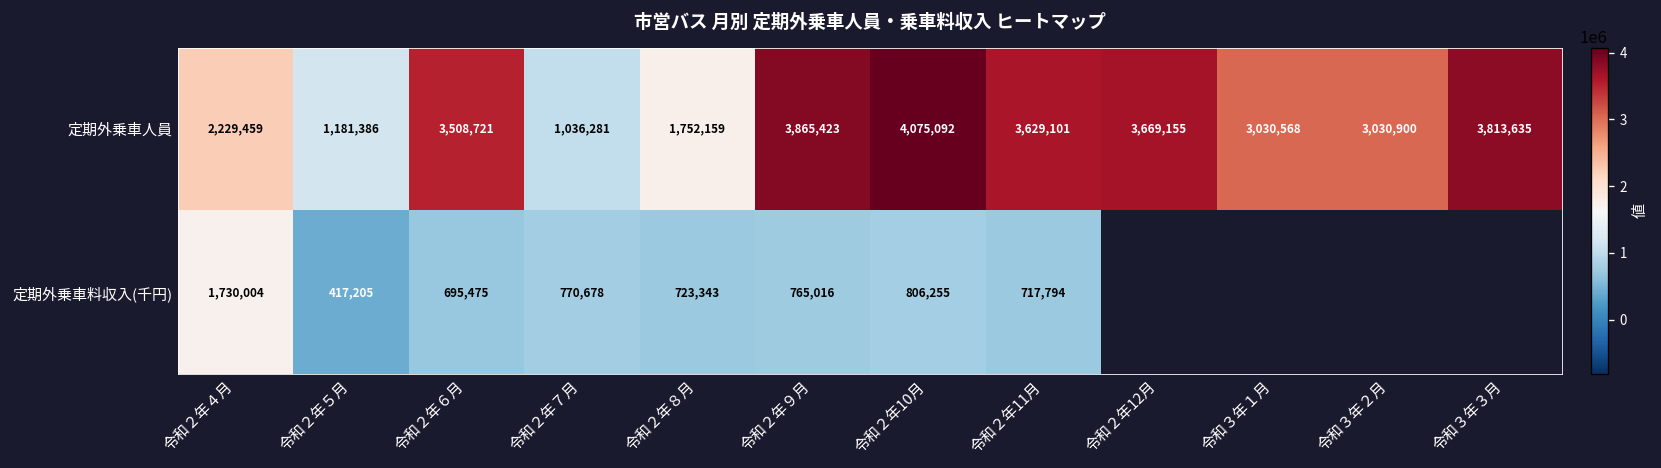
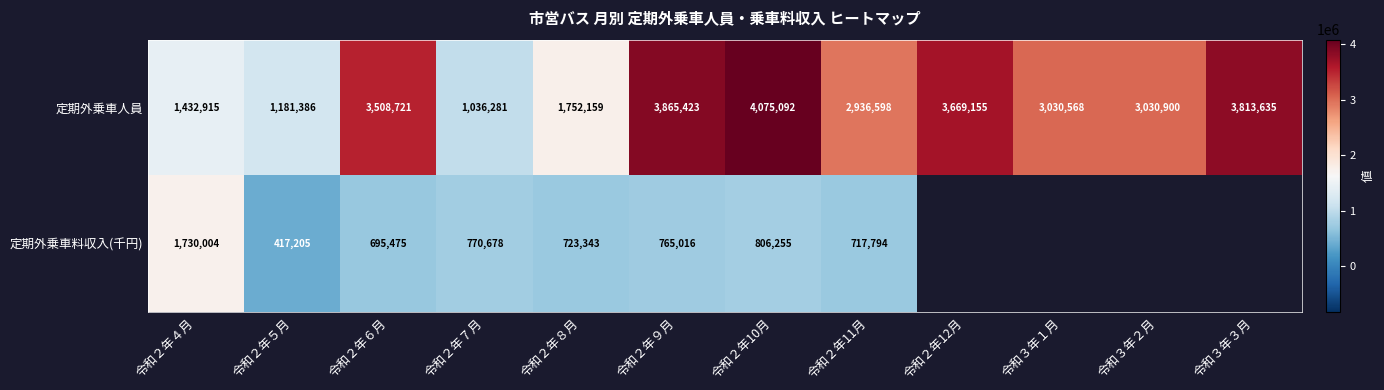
定期外乗車人員, 令和２年４月: 2,229,459 -> 1,432,915
定期外乗車人員, 令和２年11月: 3,629,101 -> 2,936,598
